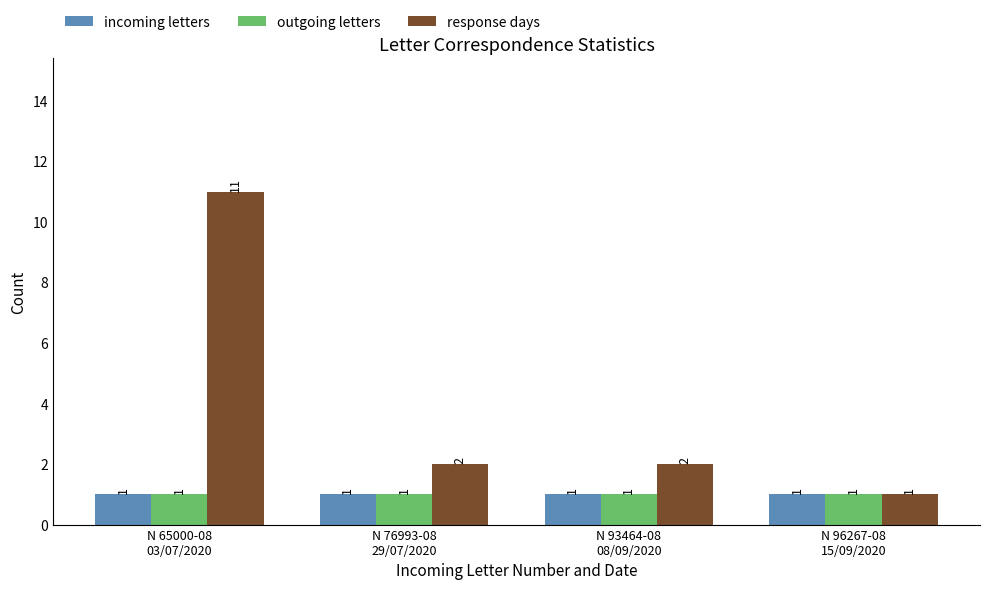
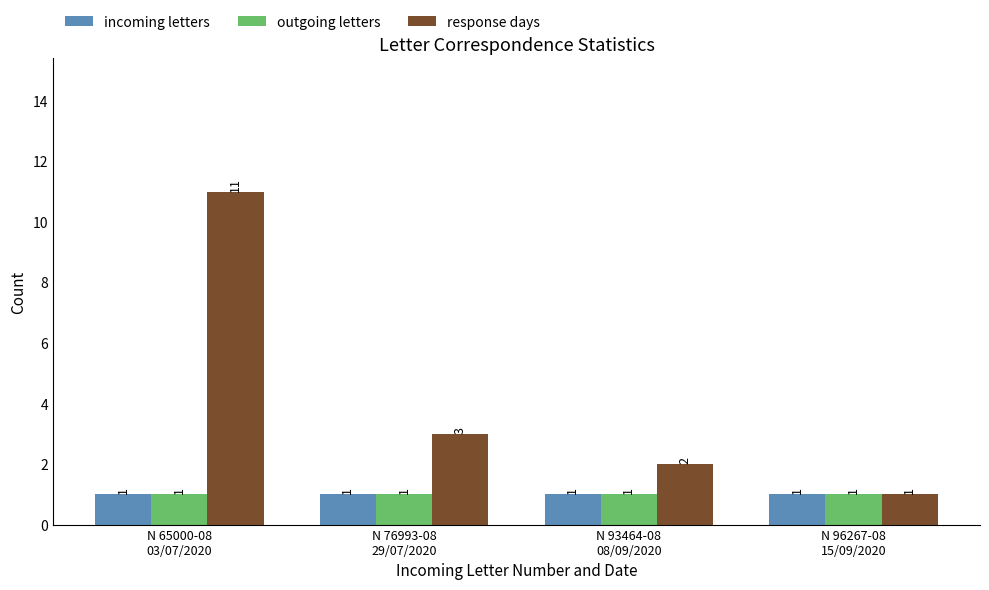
response days, N 76993-08 29/07/2020: 2 -> 3
